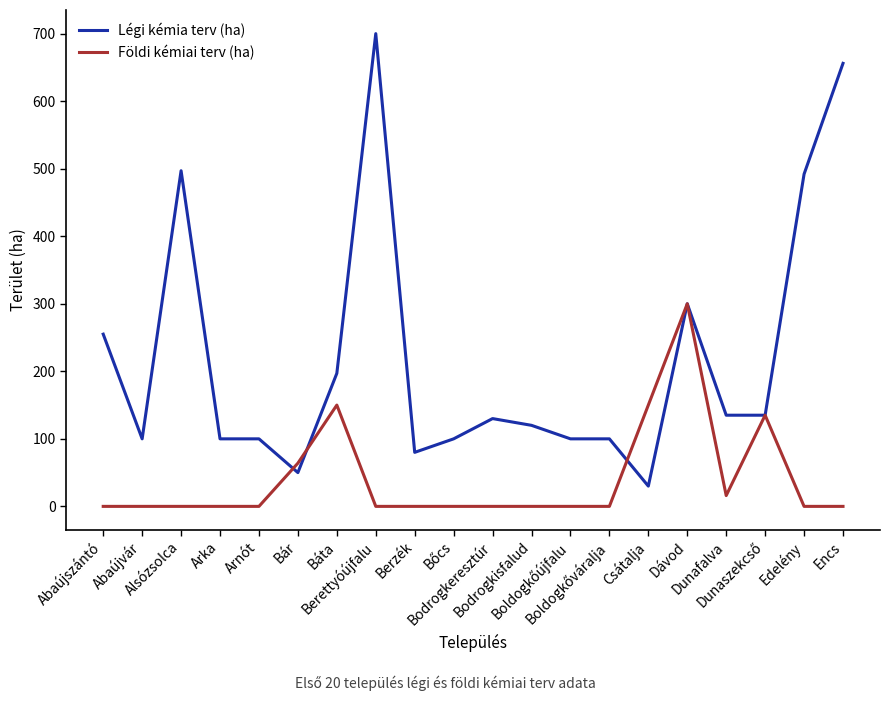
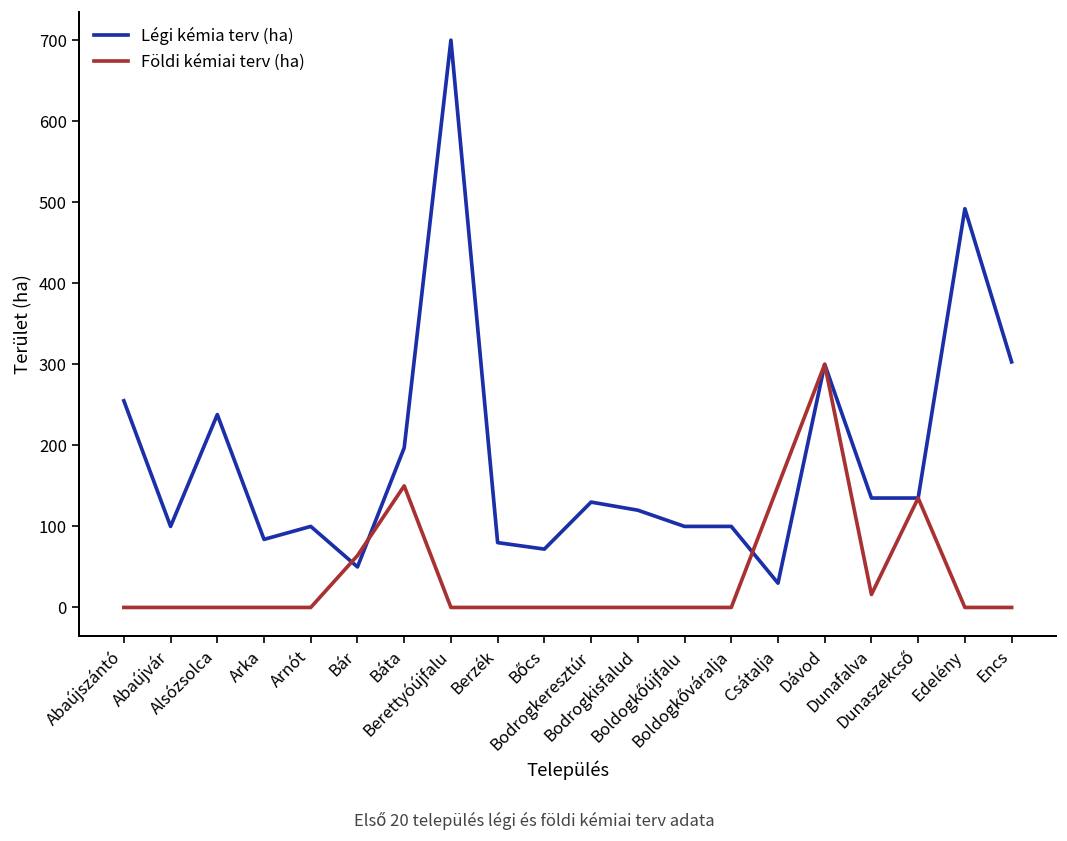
Légi kémia terv (ha), Alsózsolca: 500 -> 240
Légi kémia terv (ha), Arka: 100 -> 80
Légi kémia terv (ha), Bőcs: 100 -> 70
Légi kémia terv (ha), Encs: 660 -> 300
